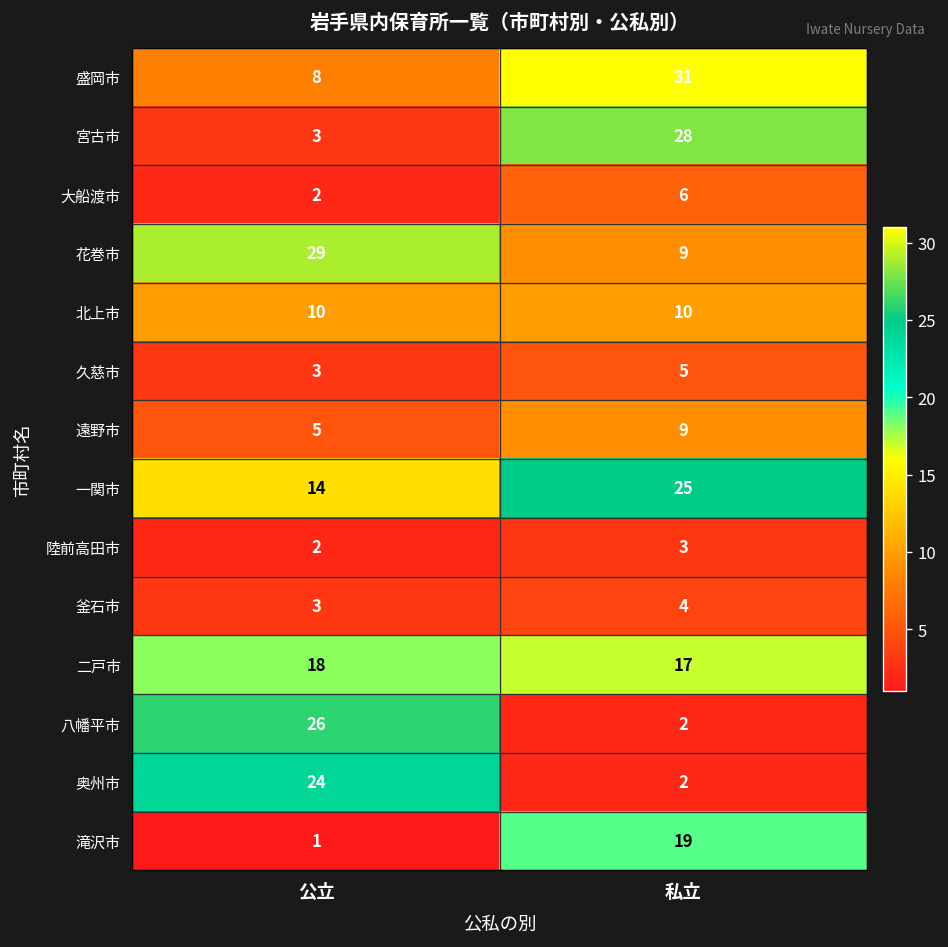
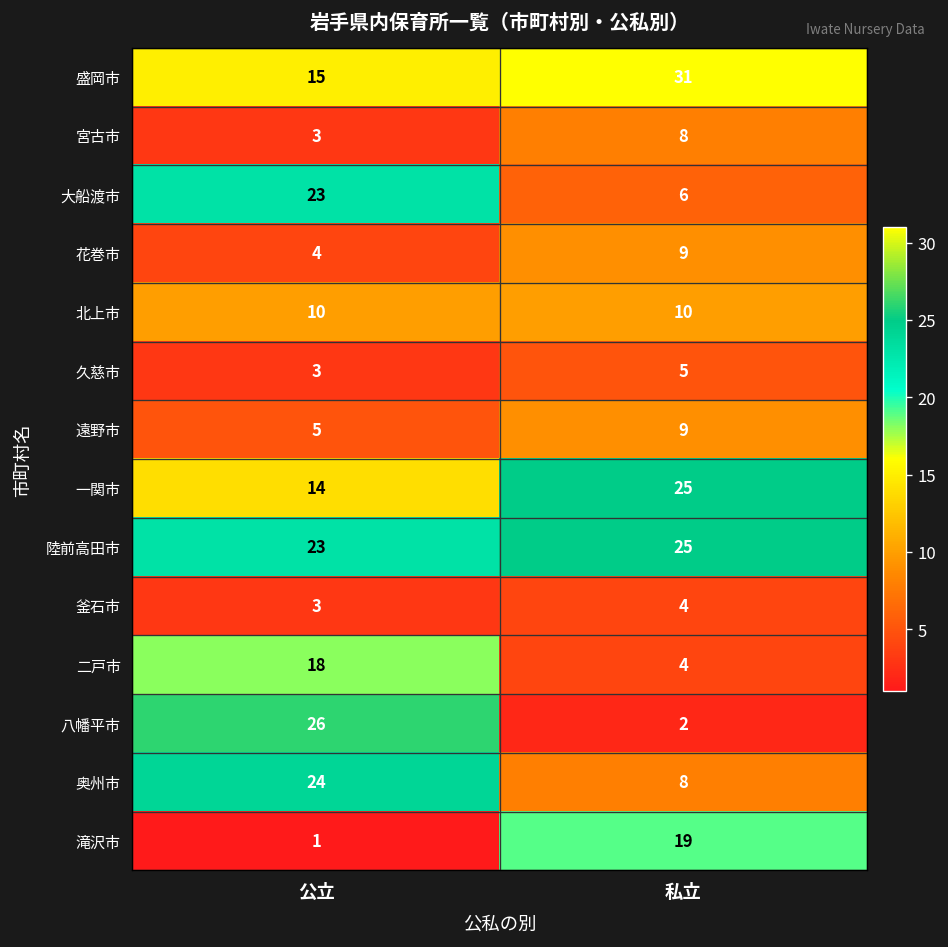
盛岡市, 公立: 8 -> 15
宮古市, 私立: 28 -> 8
大船渡市, 公立: 2 -> 23
花巻市, 公立: 29 -> 4
陸前高田市, 公立: 2 -> 23
陸前高田市, 私立: 3 -> 25
二戸市, 私立: 17 -> 4
奥州市, 私立: 2 -> 8
